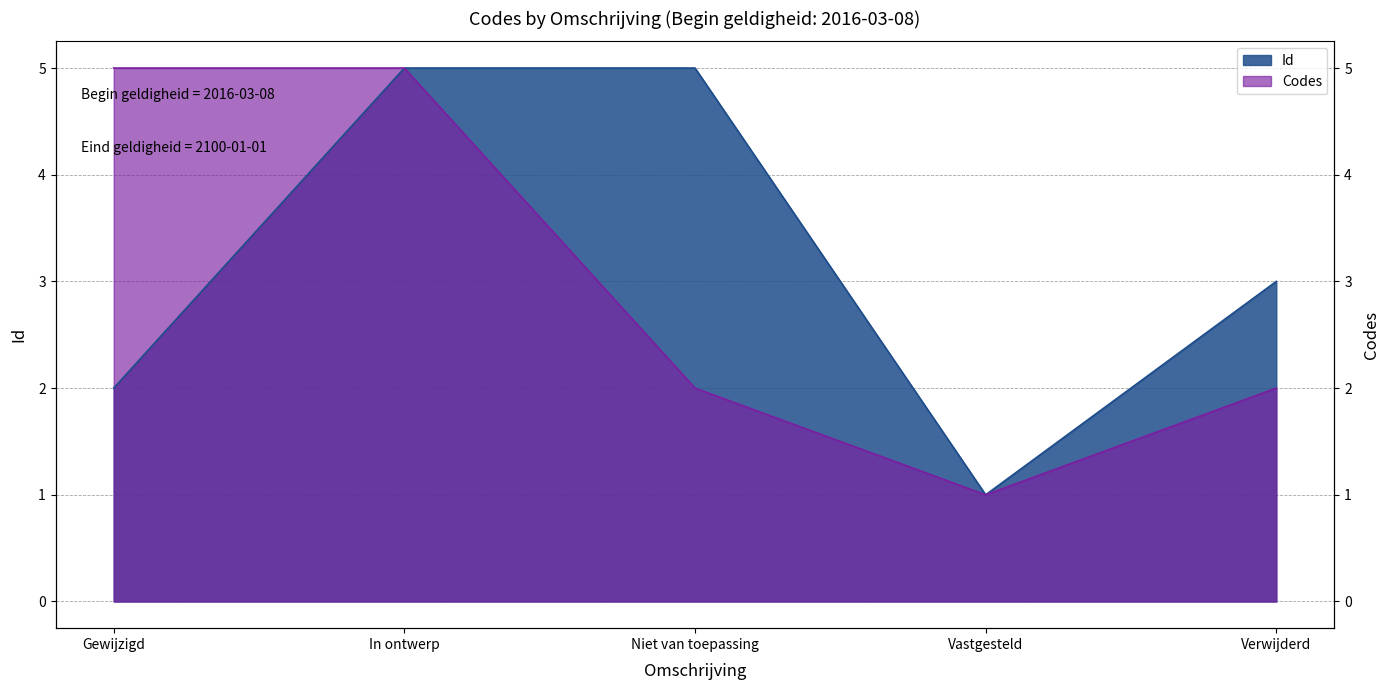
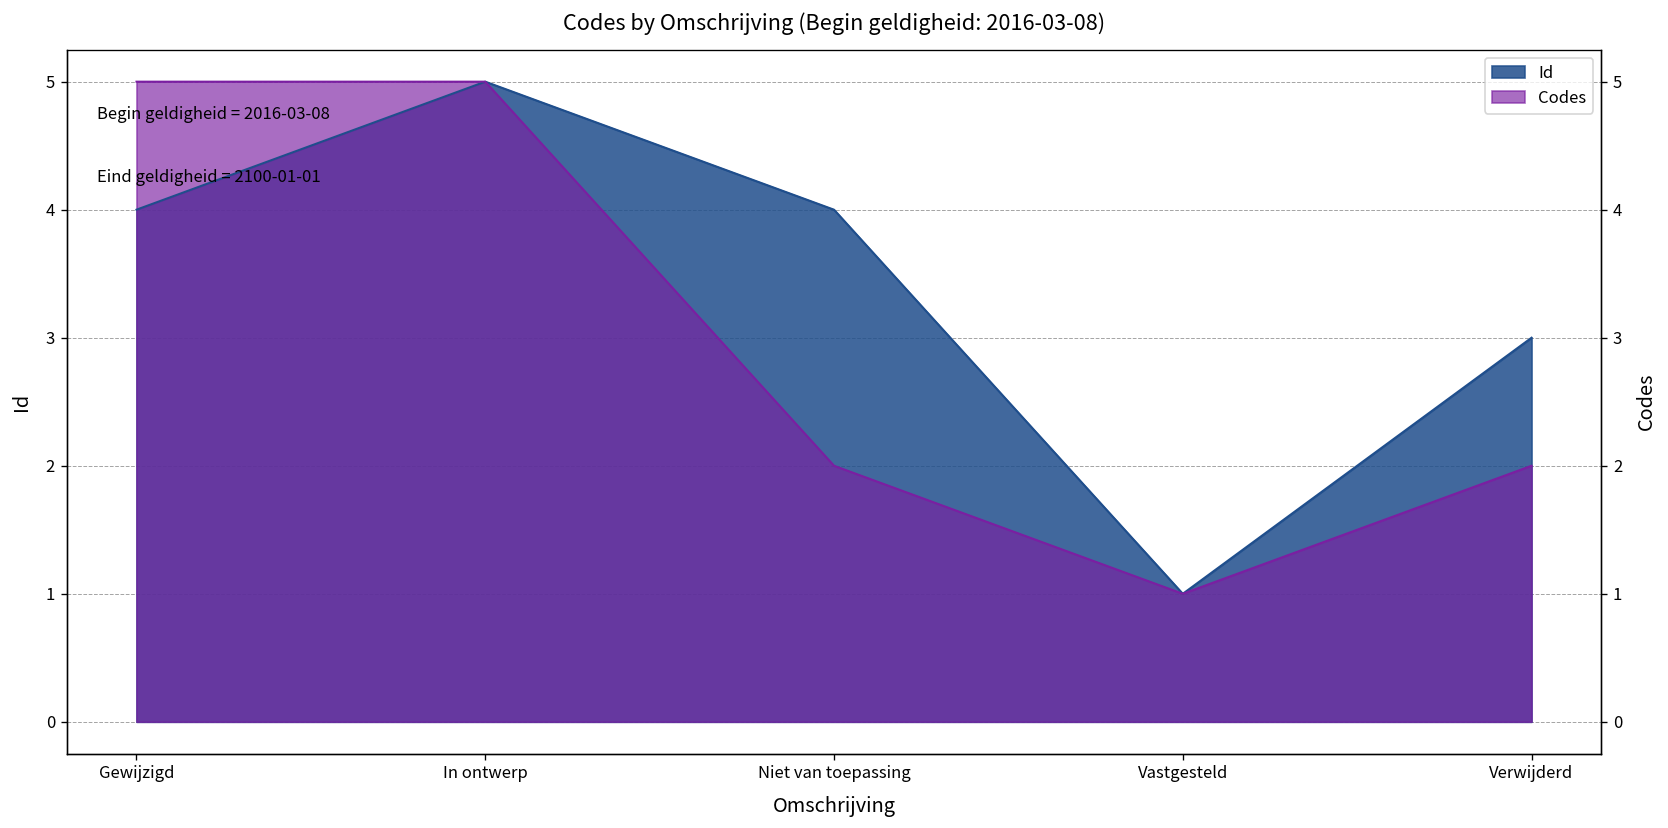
Id, Gewijzigd: 2 -> 4
Id, Niet van toepassing: 5 -> 4
